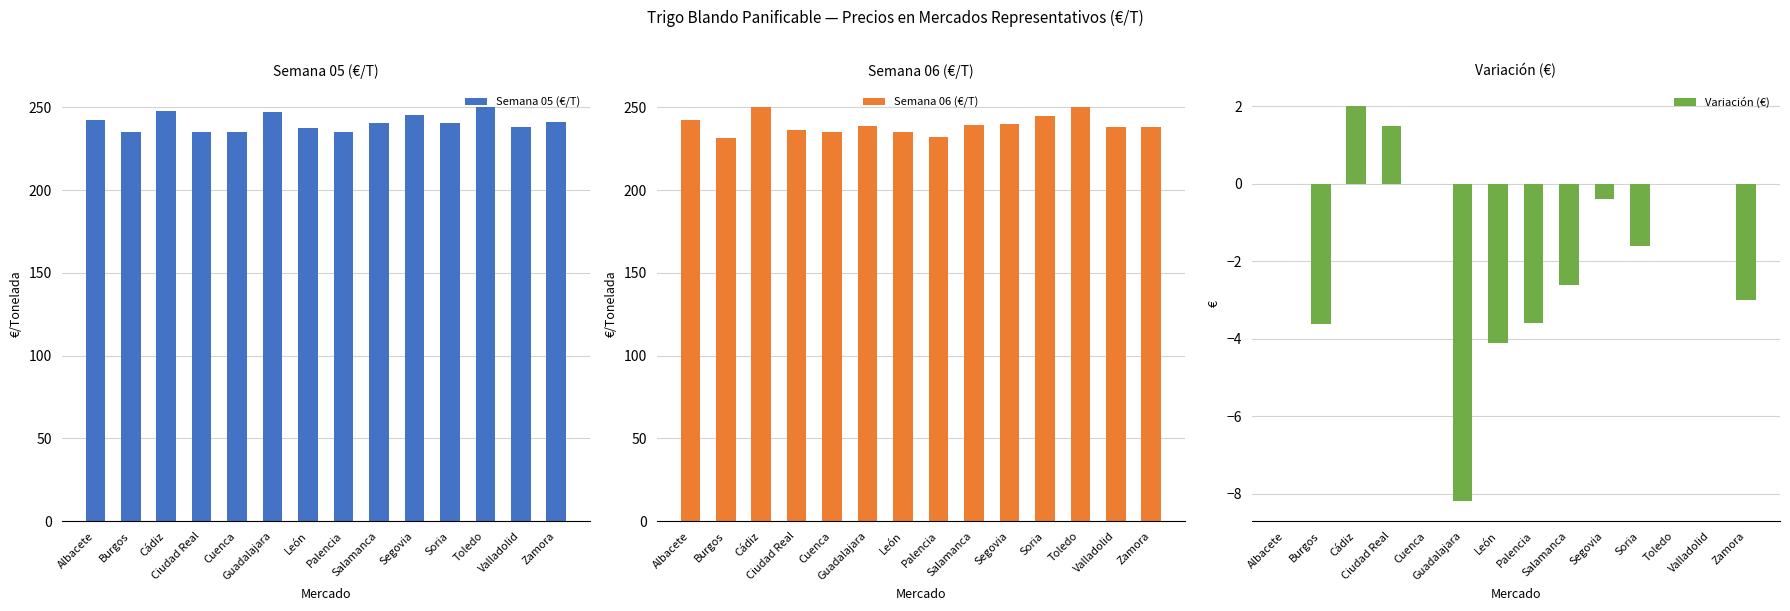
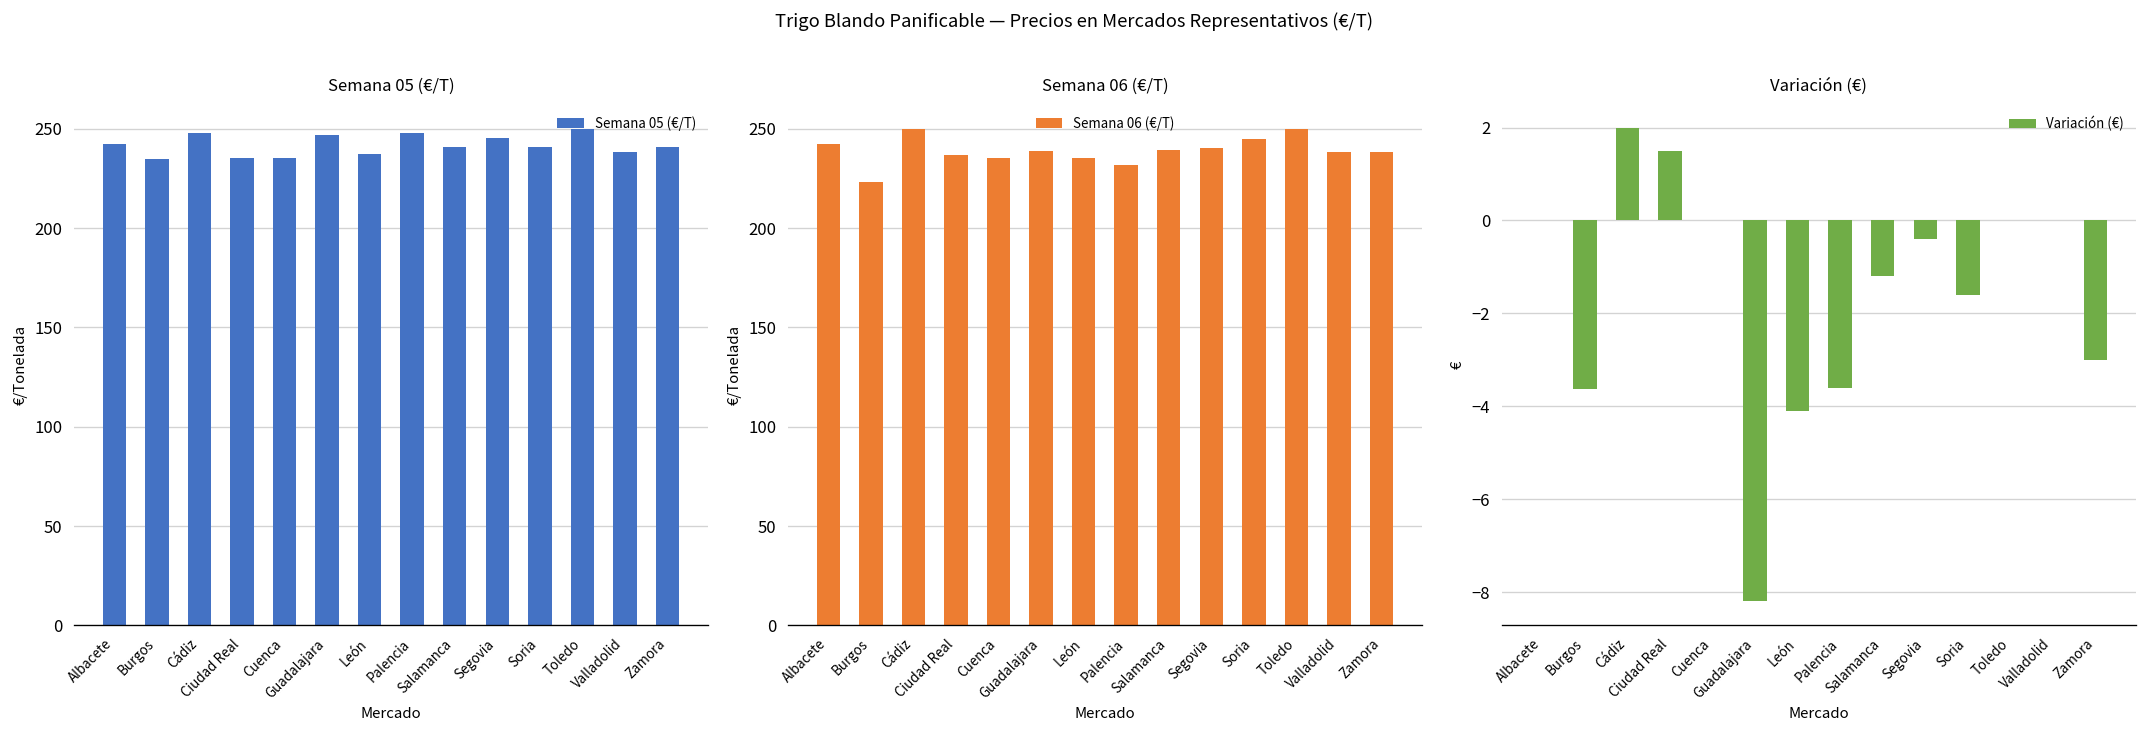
Semana 05 (€/T), Palencia: 235 -> 248
Semana 06 (€/T), Burgos: 231 -> 223
Variación (€), Salamanca: -2.6 -> -1.2
